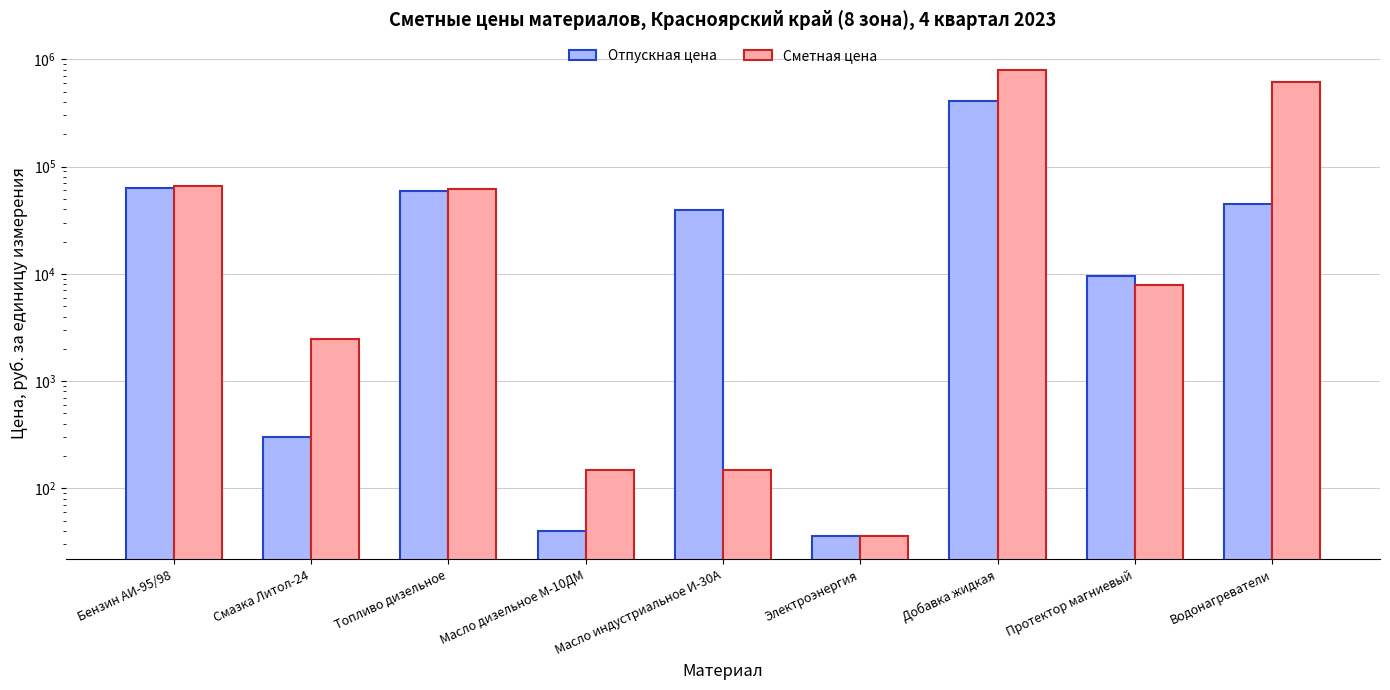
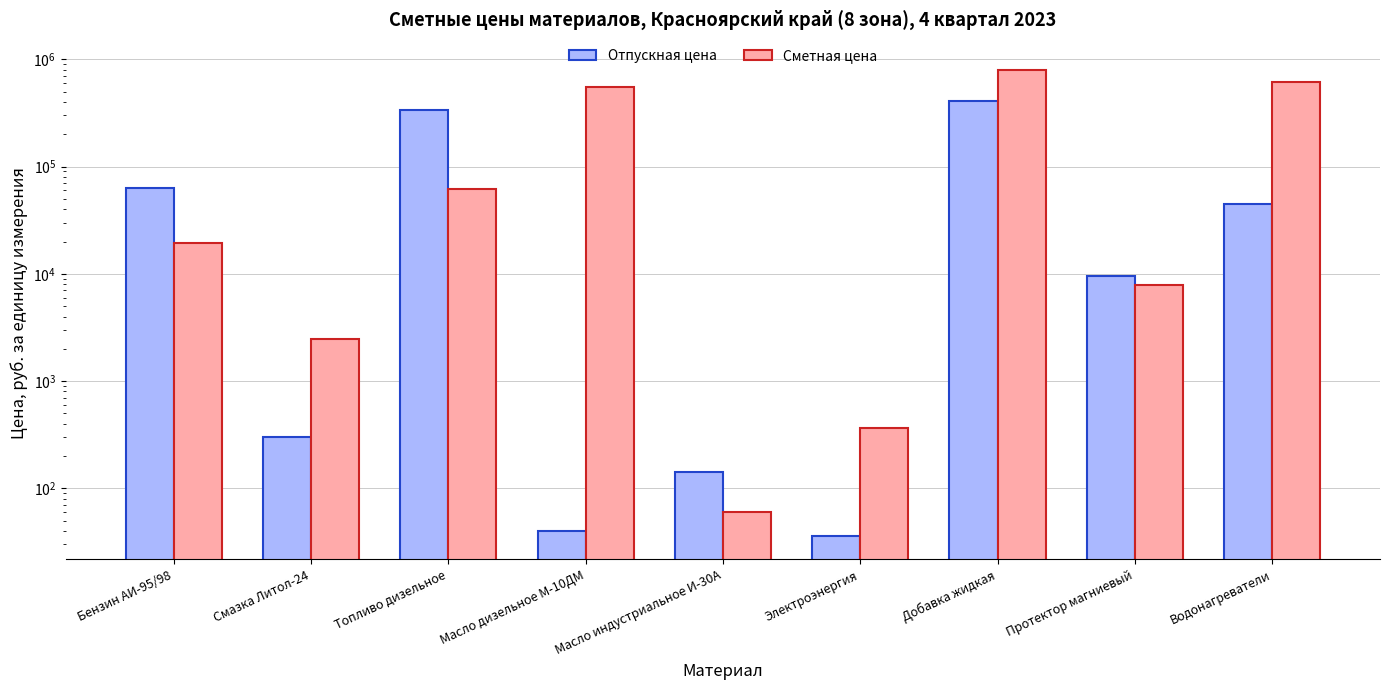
Сметная цена, Бензин АИ-95/98: 70000 -> 19000
Отпускная цена, Топливо дизельное: 60000 -> 340000
Сметная цена, Масло дизельное М-10ДМ: 150 -> 600000
Отпускная цена, Масло индустриальное И-30А: 39000 -> 140
Сметная цена, Масло индустриальное И-30А: 150 -> 60
Сметная цена, Электроэнергия: 36 -> 360
